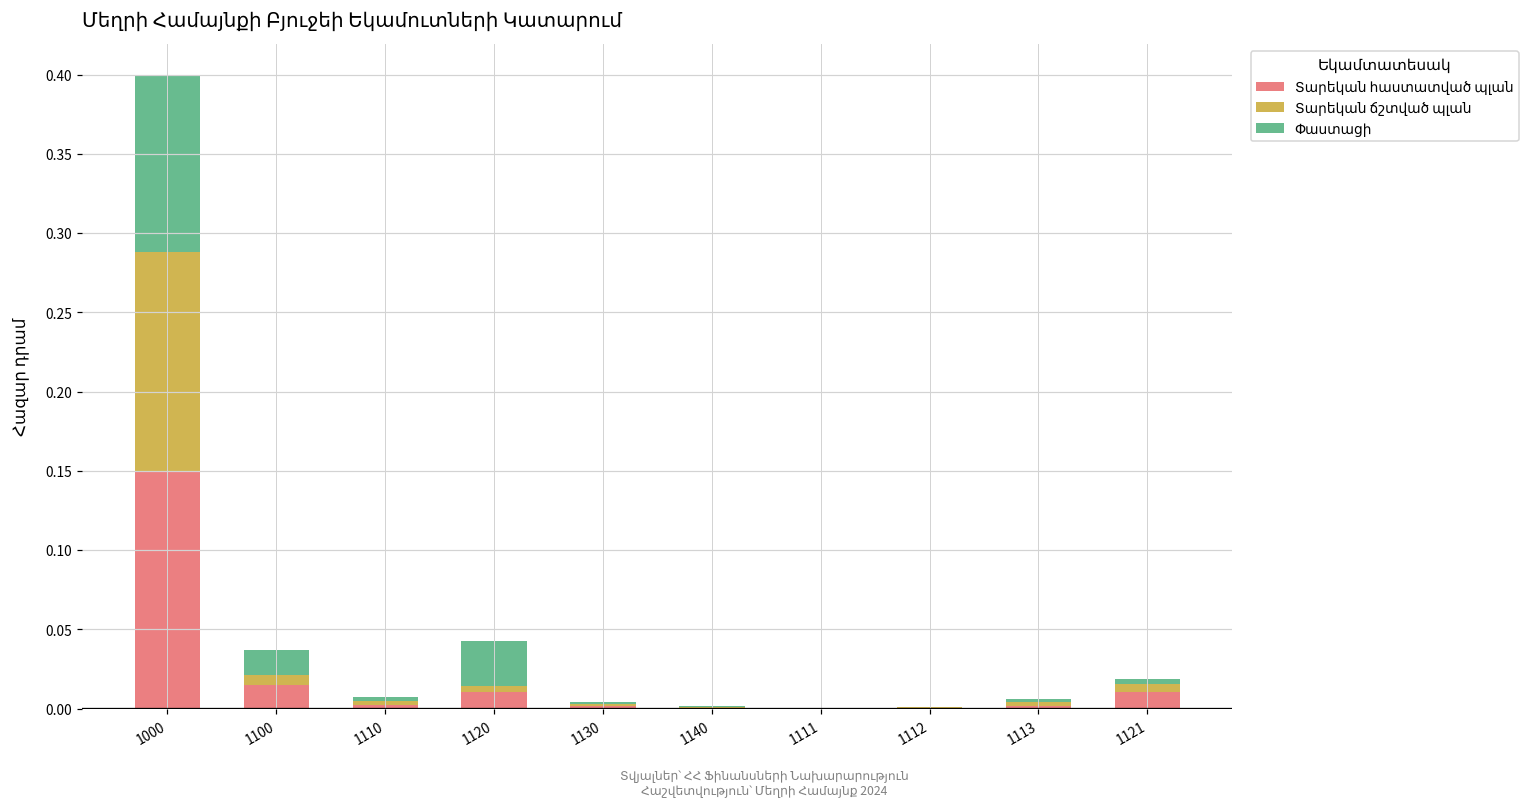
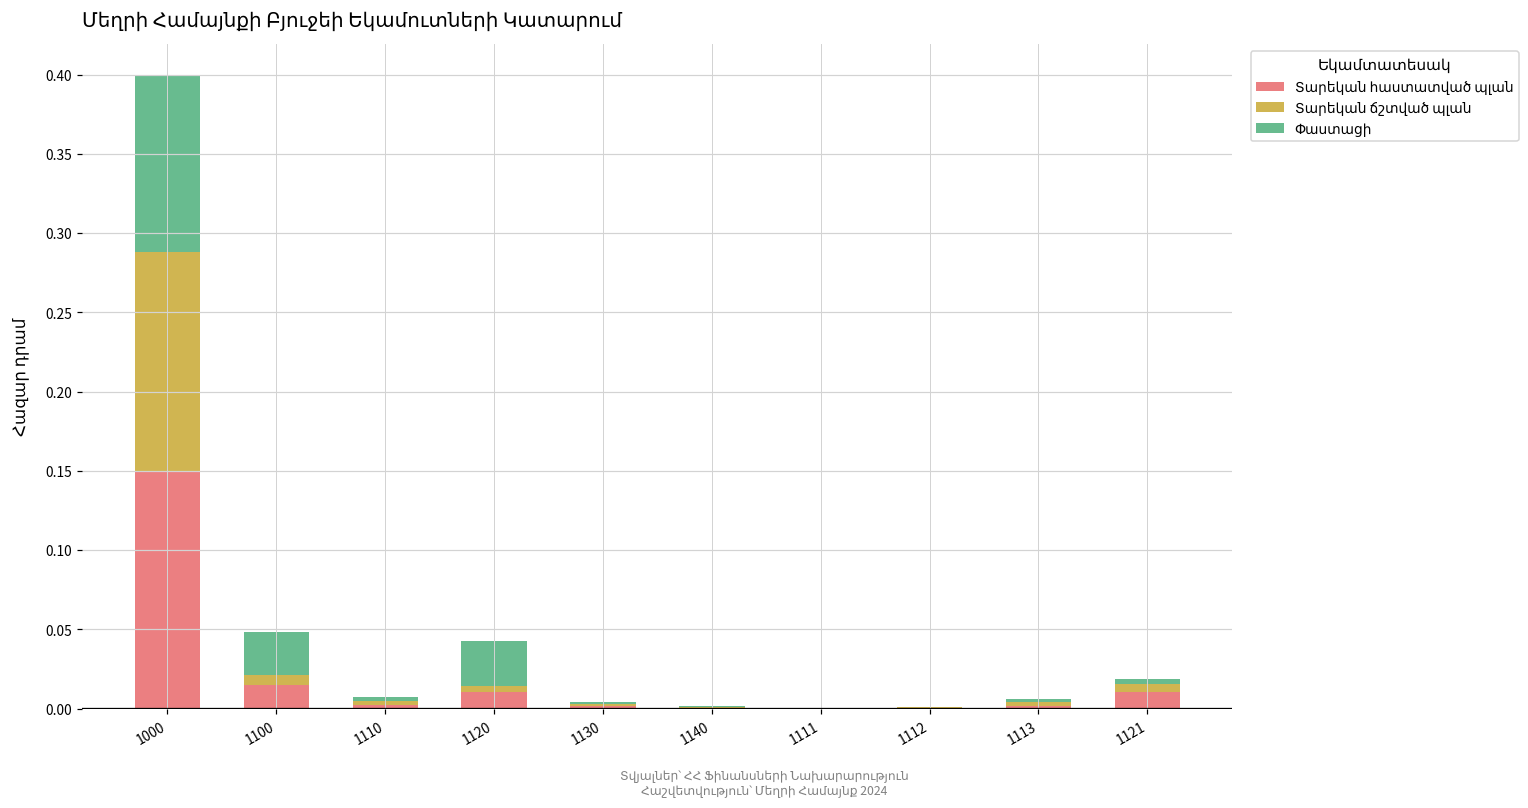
Փաստացի, 1100: 0.016 -> 0.027
